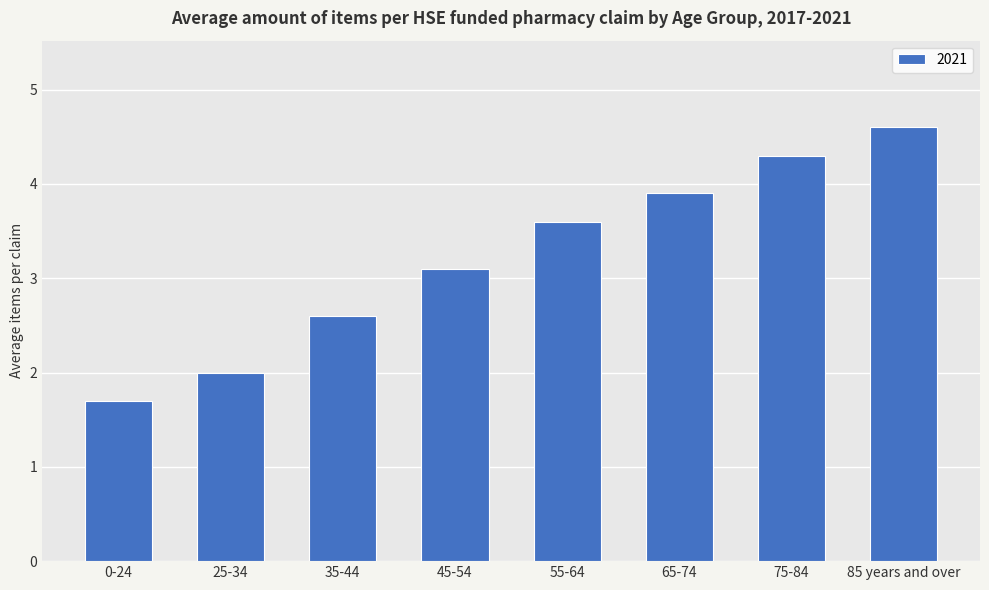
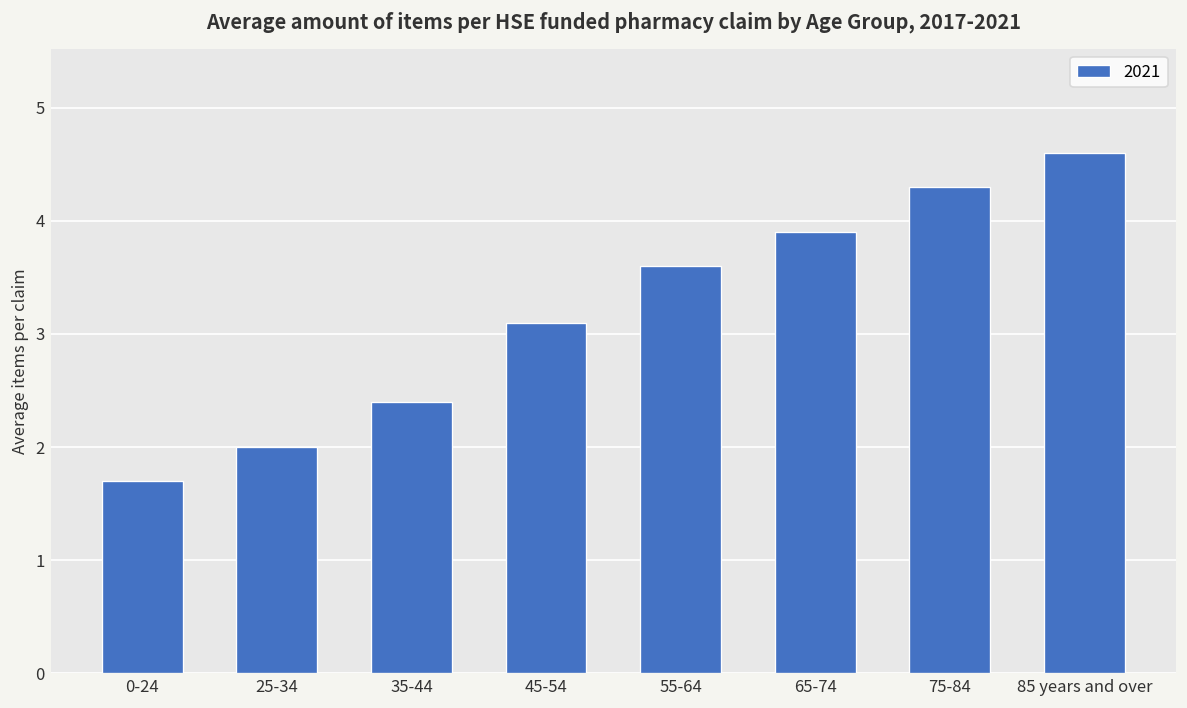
35-44: 2.6 -> 2.4
